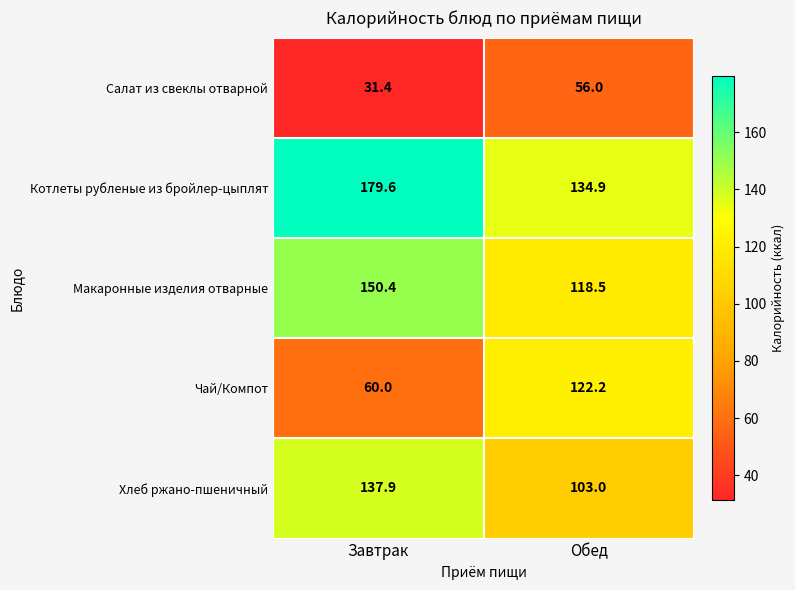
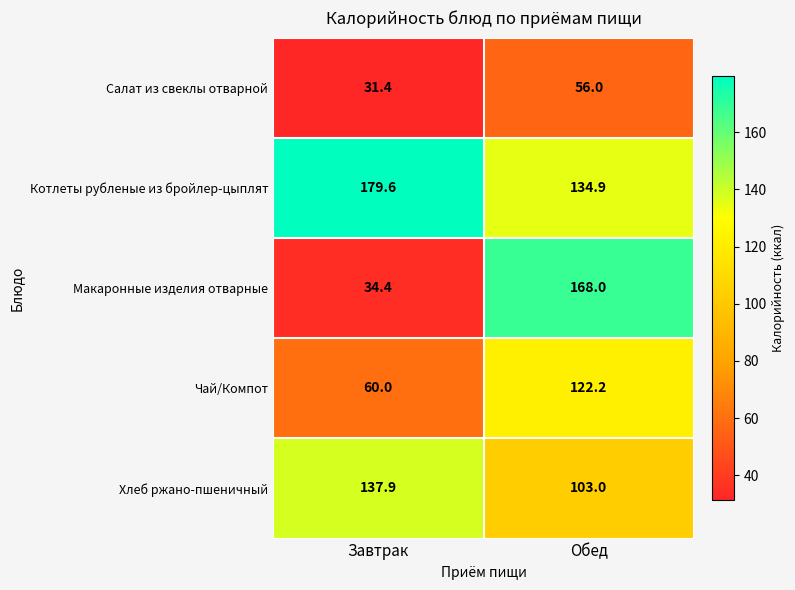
Макаронные изделия отварные, Завтрак: 150.4 -> 34.4
Макаронные изделия отварные, Обед: 118.5 -> 168.0
